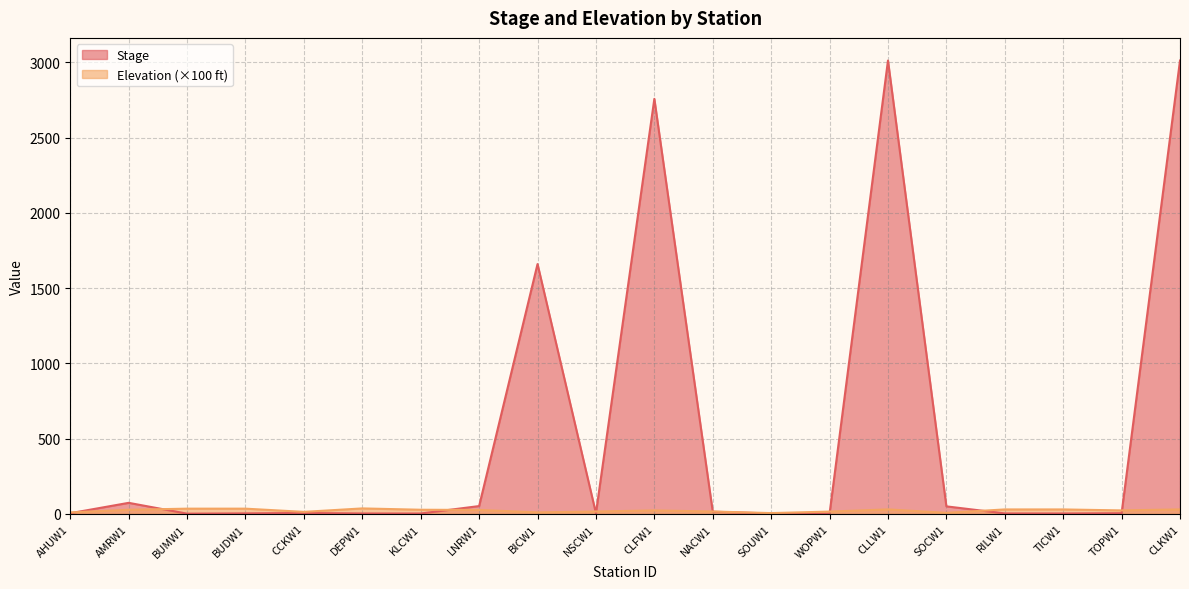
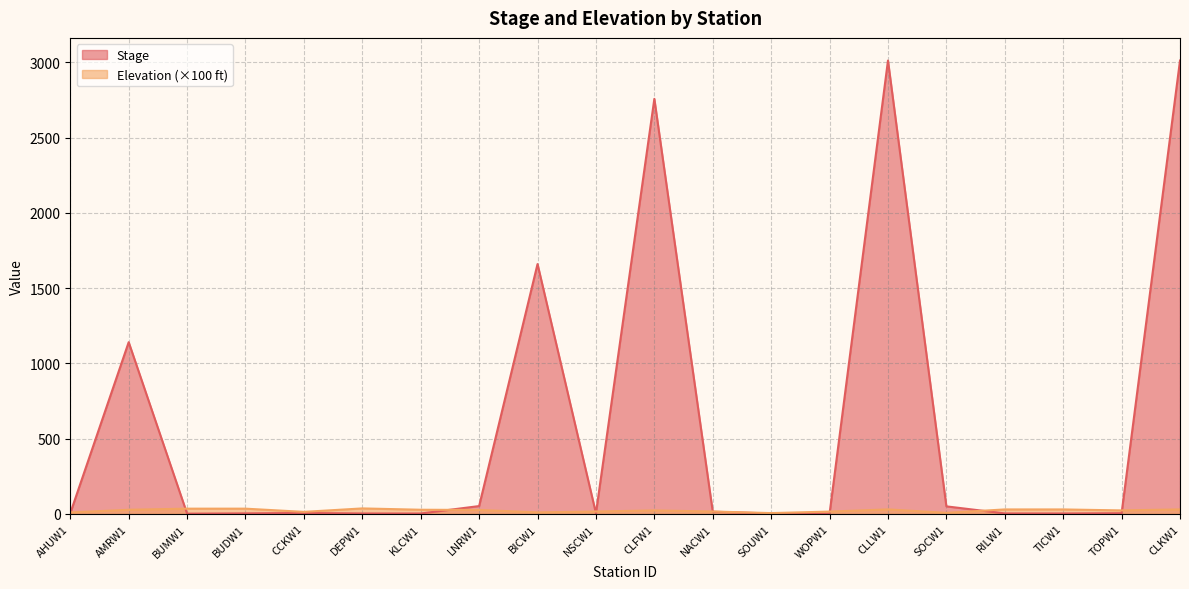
Stage, AMRW1: 70 -> 1140
